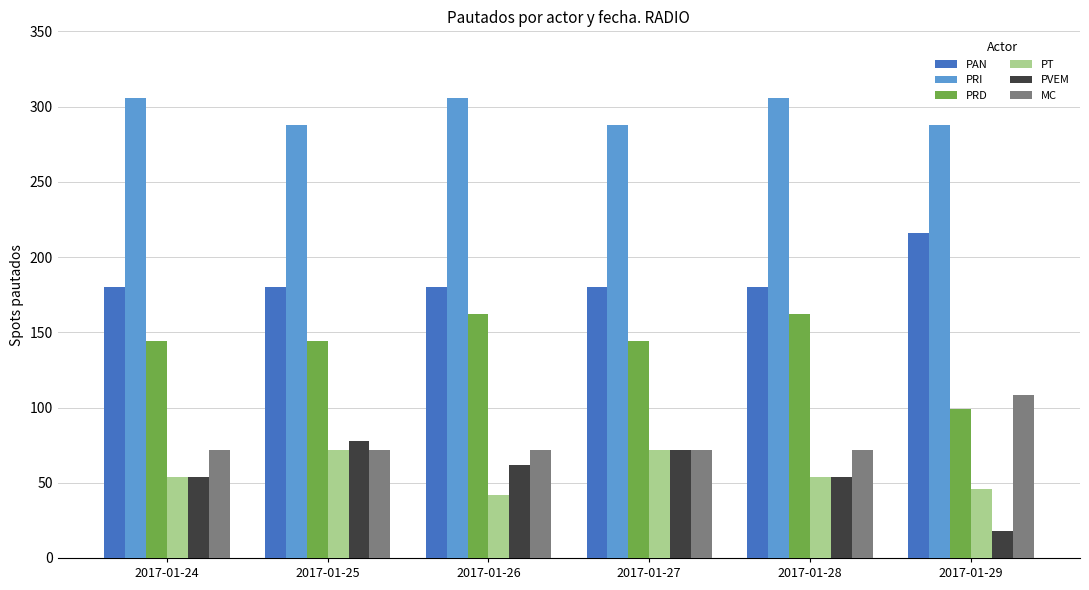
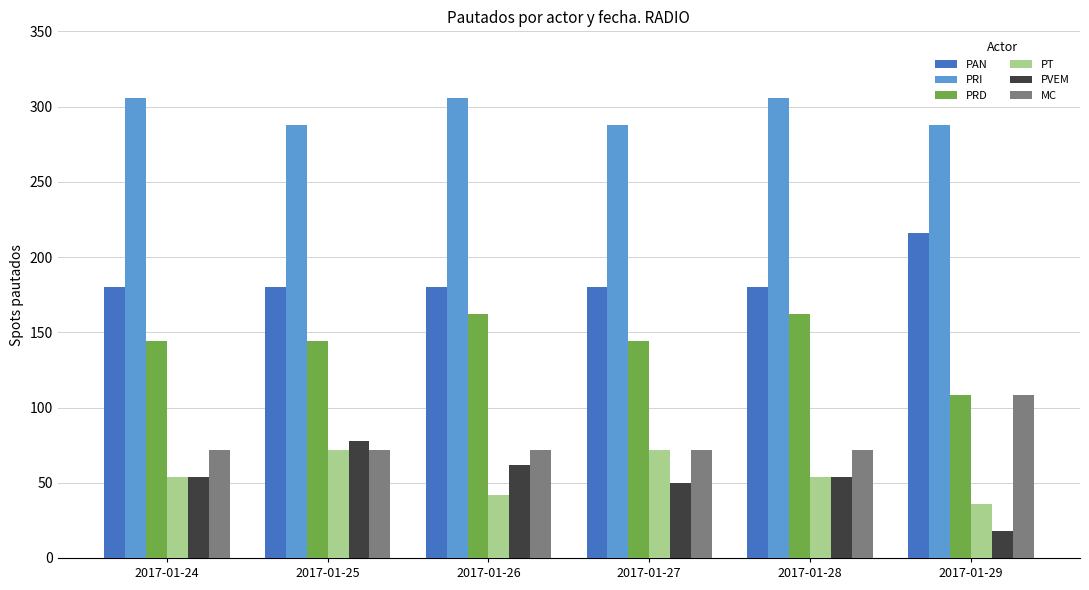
PVEM, 2017-01-27: 72 -> 50
PRD, 2017-01-29: 99 -> 108
PT, 2017-01-29: 46 -> 36
